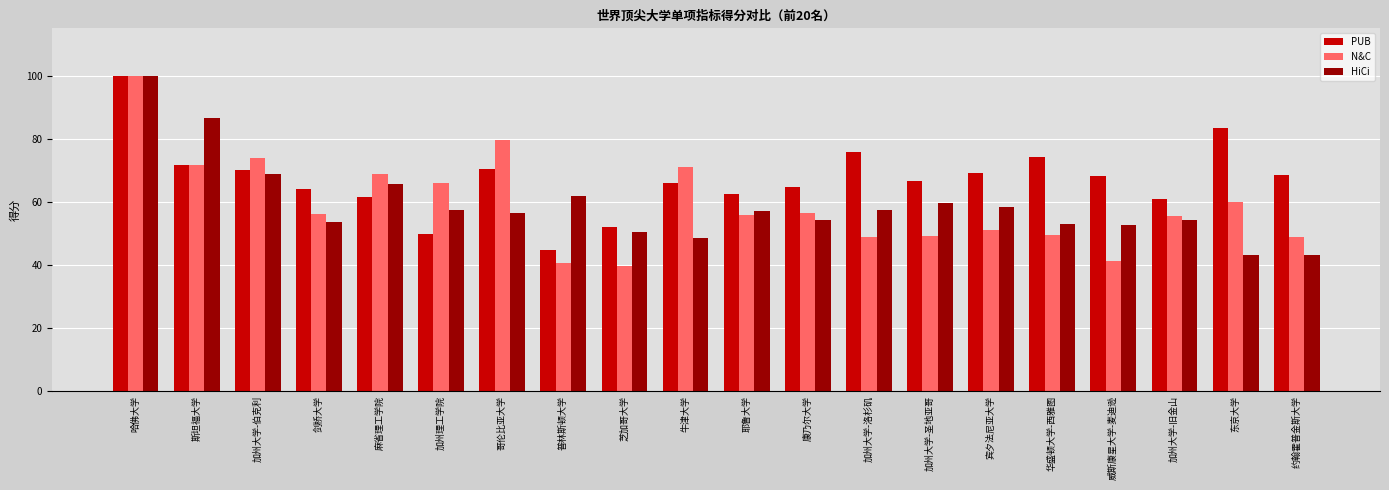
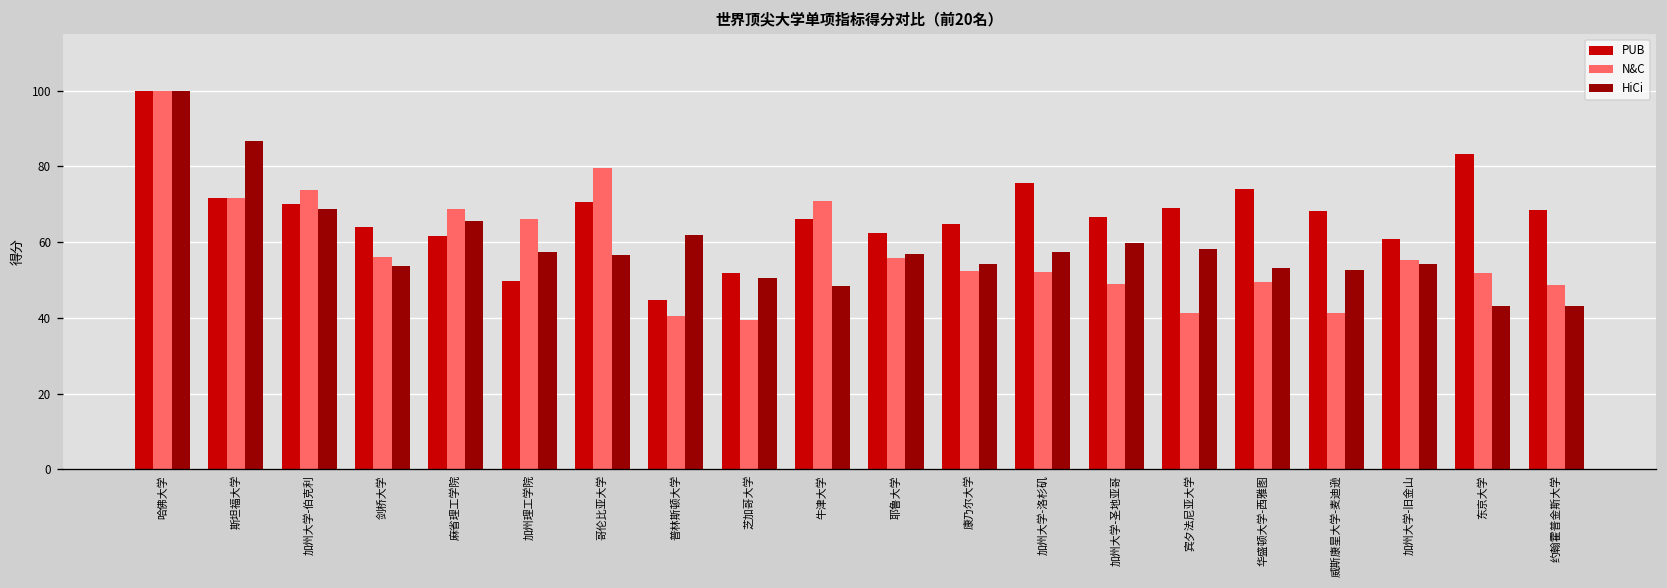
N&C, 康乃尔大学: 57 -> 52
N&C, 加州大学-洛杉矶: 49 -> 52
N&C, 宾夕法尼亚大学: 51 -> 41
N&C, 东京大学: 60 -> 52
